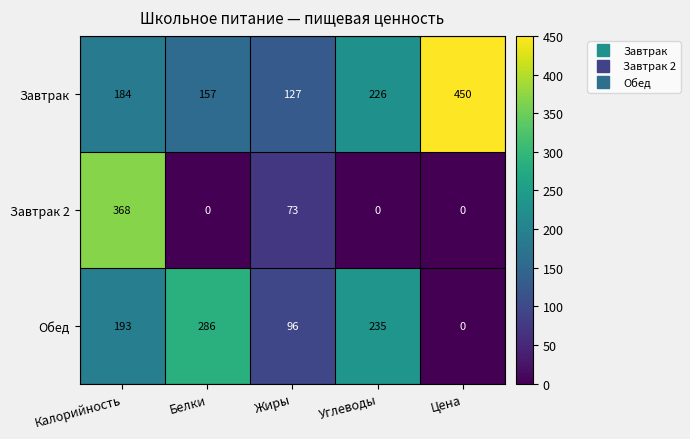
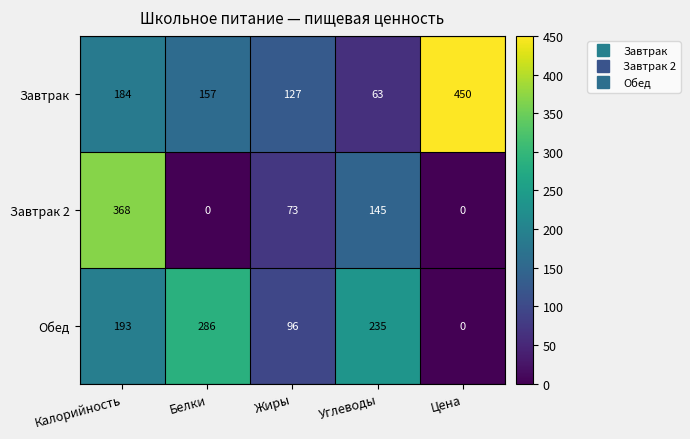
Завтрак, Углеводы: 226 -> 63
Завтрак 2, Углеводы: 0 -> 145
